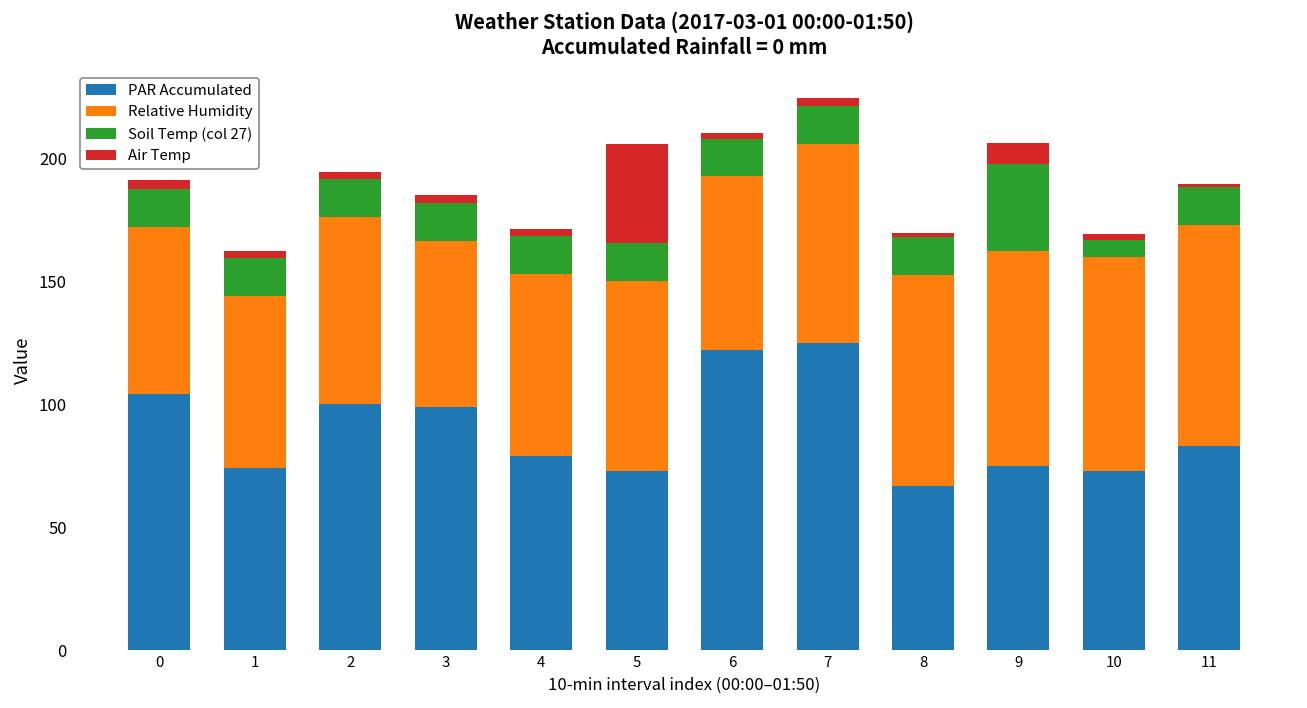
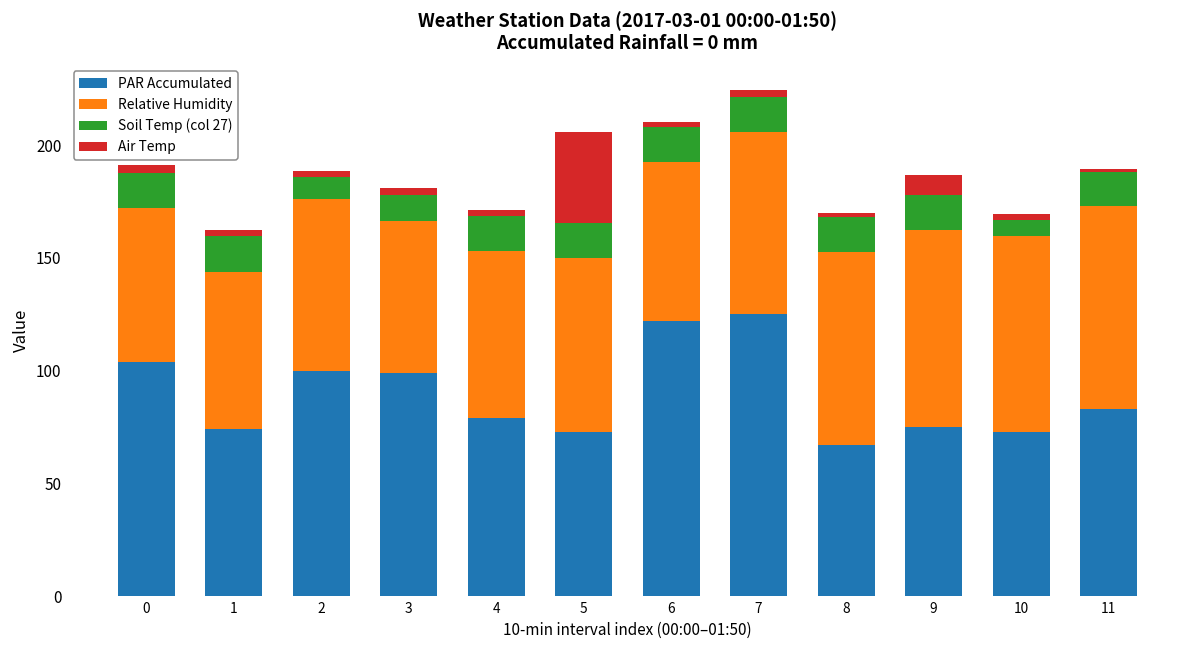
Soil Temp (col 27), 2: 16 -> 10
Soil Temp (col 27), 3: 16 -> 11
Soil Temp (col 27), 9: 35 -> 15
